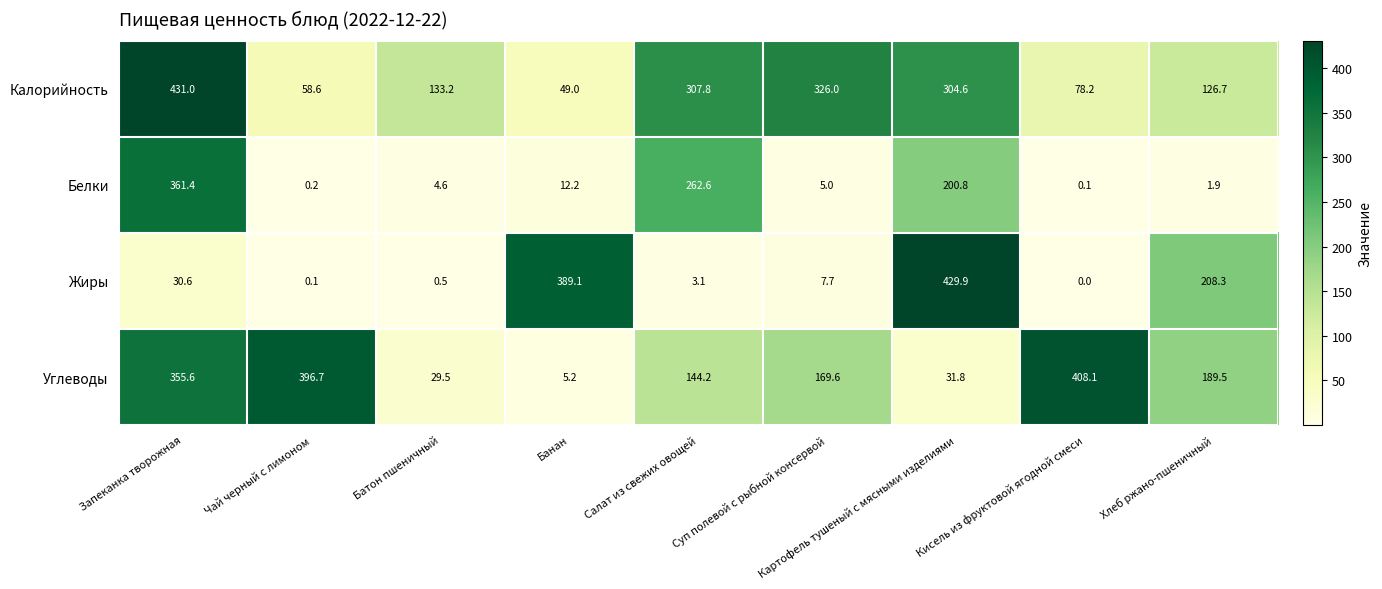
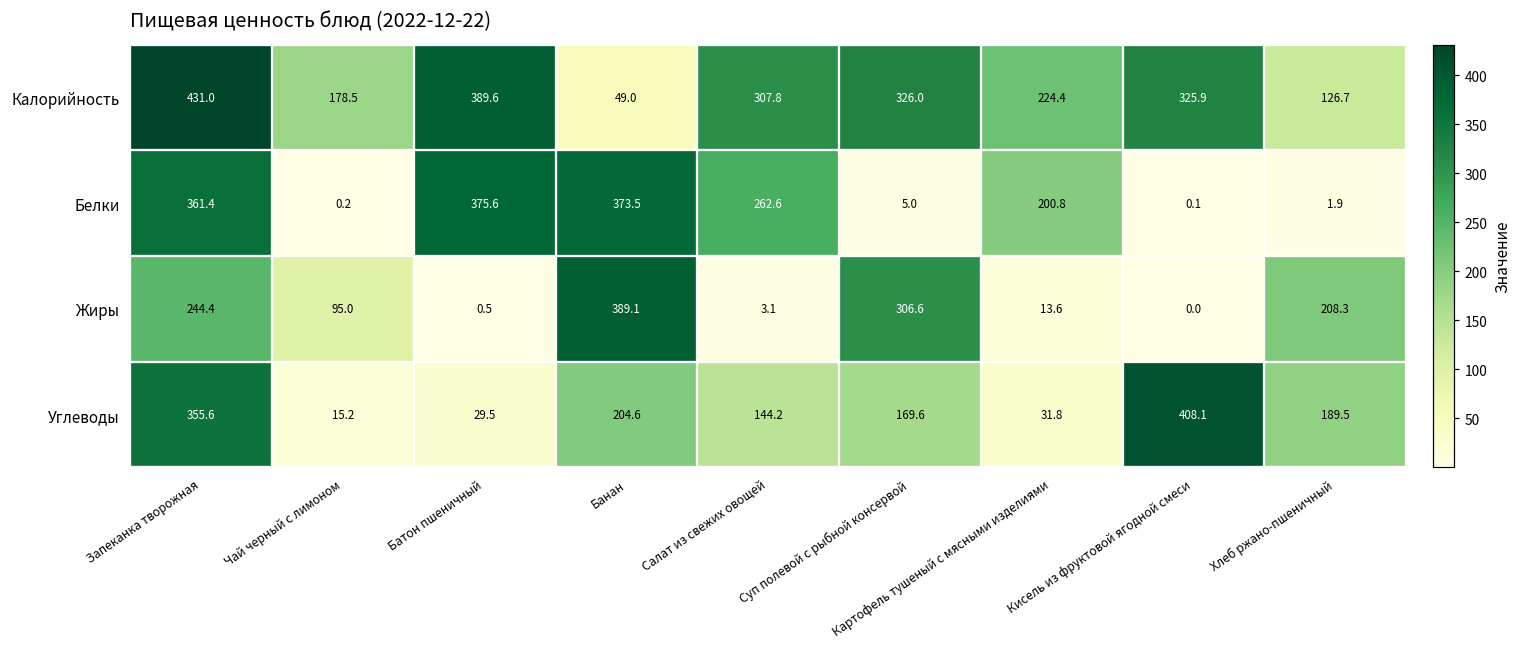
Калорийность, Чай черный с лимоном: 58.6 -> 178.5
Калорийность, Батон пшеничный: 133.2 -> 389.6
Калорийность, Картофель тушеный с мясными изделиями: 304.6 -> 224.4
Калорийность, Кисель из фруктовой ягодной смеси: 78.2 -> 325.9
Белки, Батон пшеничный: 4.6 -> 375.6
Белки, Банан: 12.2 -> 373.5
Жиры, Запеканка творожная: 30.6 -> 244.4
Жиры, Чай черный с лимоном: 0.1 -> 95.0
Жиры, Суп полевой с рыбной консервой: 7.7 -> 306.6
Жиры, Картофель тушеный с мясными изделиями: 429.9 -> 13.6
Углеводы, Чай черный с лимоном: 396.7 -> 15.2
Углеводы, Банан: 5.2 -> 204.6
